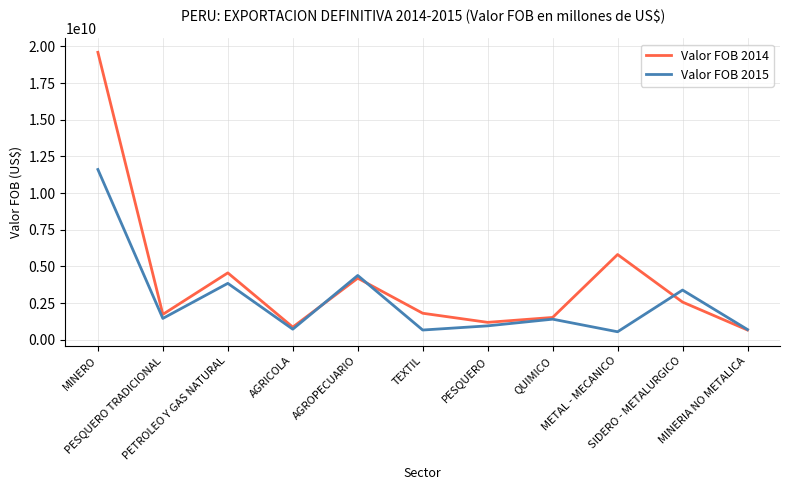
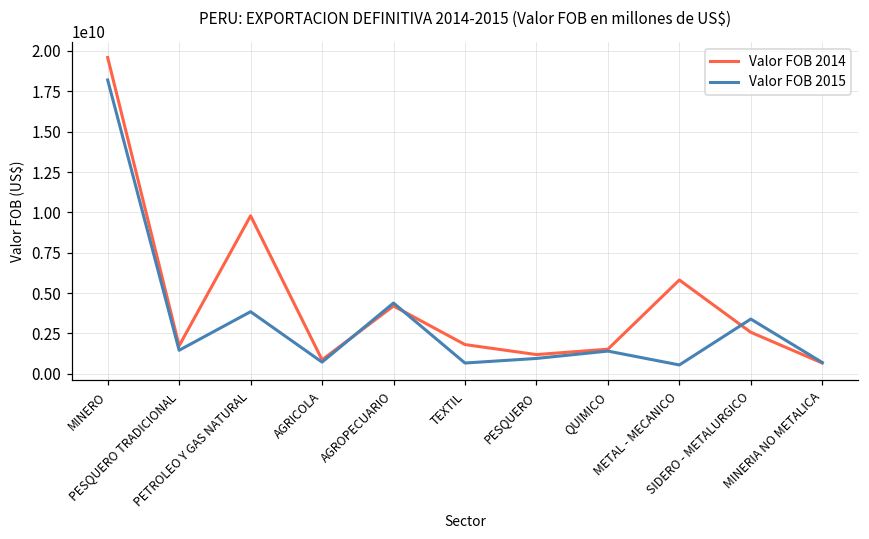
Valor FOB 2015, MINERO: 11600000000 -> 18200000000
Valor FOB 2014, PETROLEO Y GAS NATURAL: 4600000000 -> 9800000000
